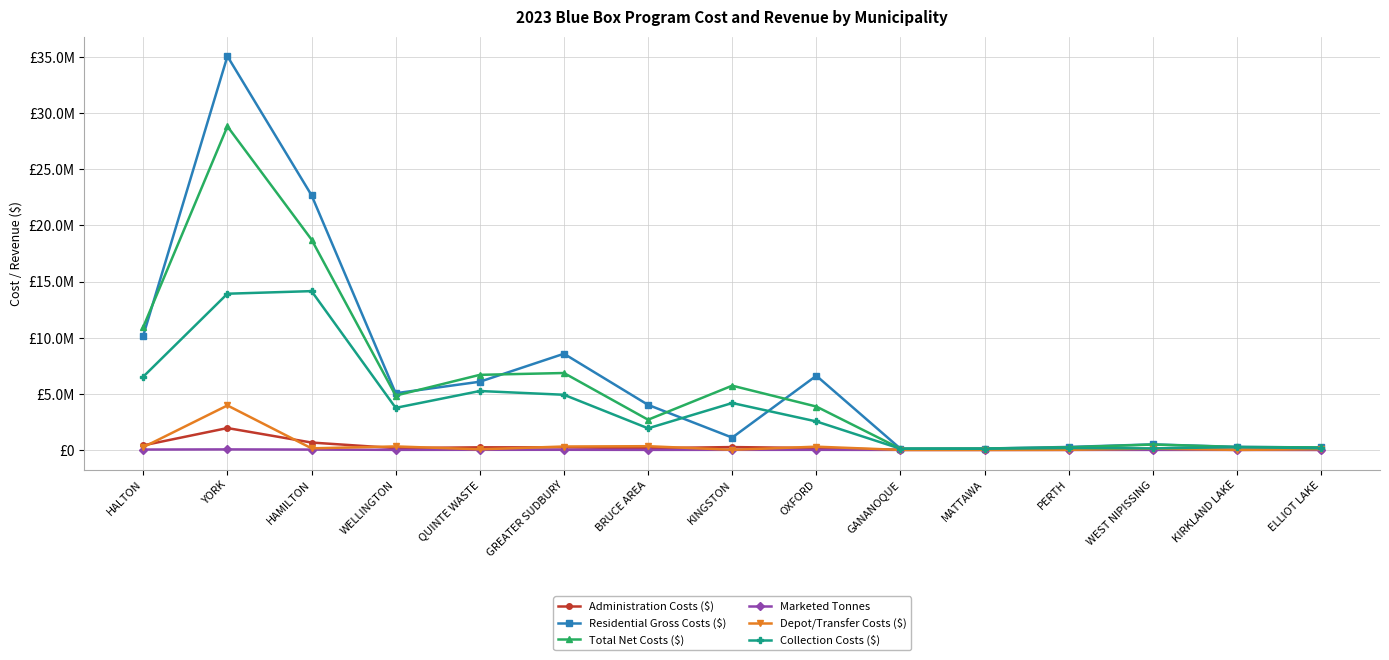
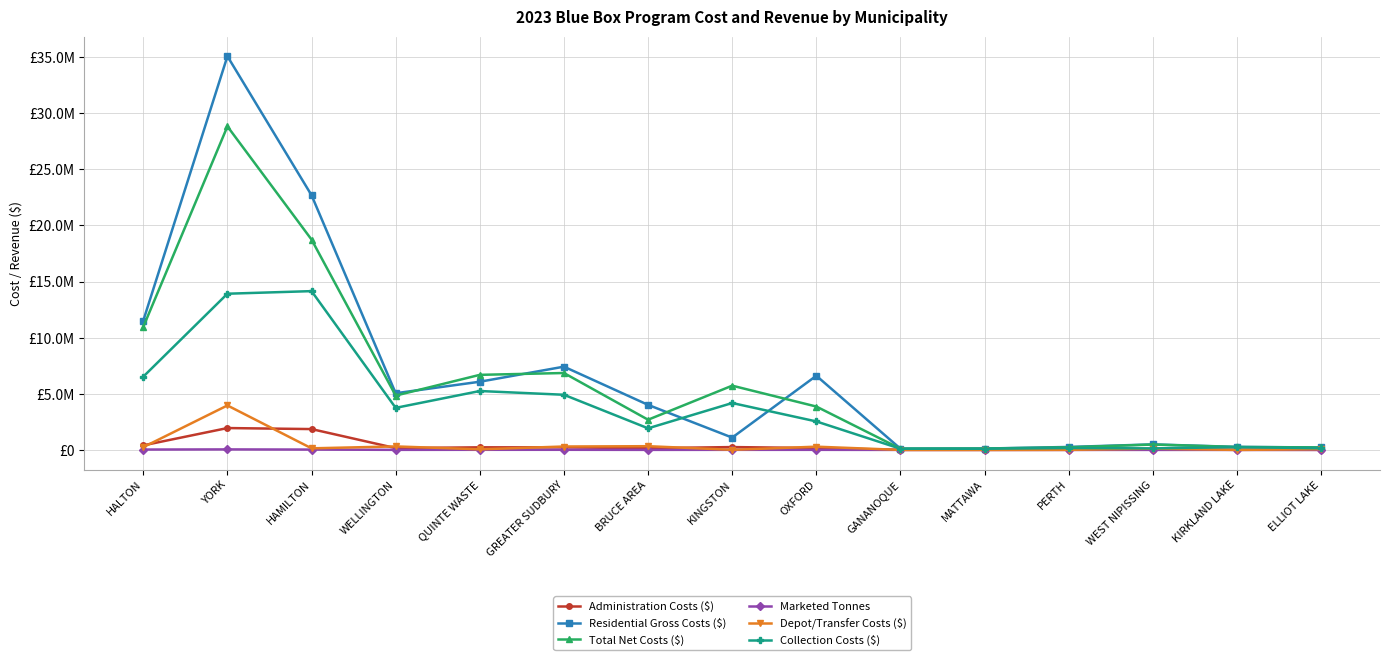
Residential Gross Costs ($), HALTON: £10200000 -> £11500000
Administration Costs ($), HAMILTON: £700000 -> £1900000
Residential Gross Costs ($), GREATER SUDBURY: £8600000 -> £7400000
